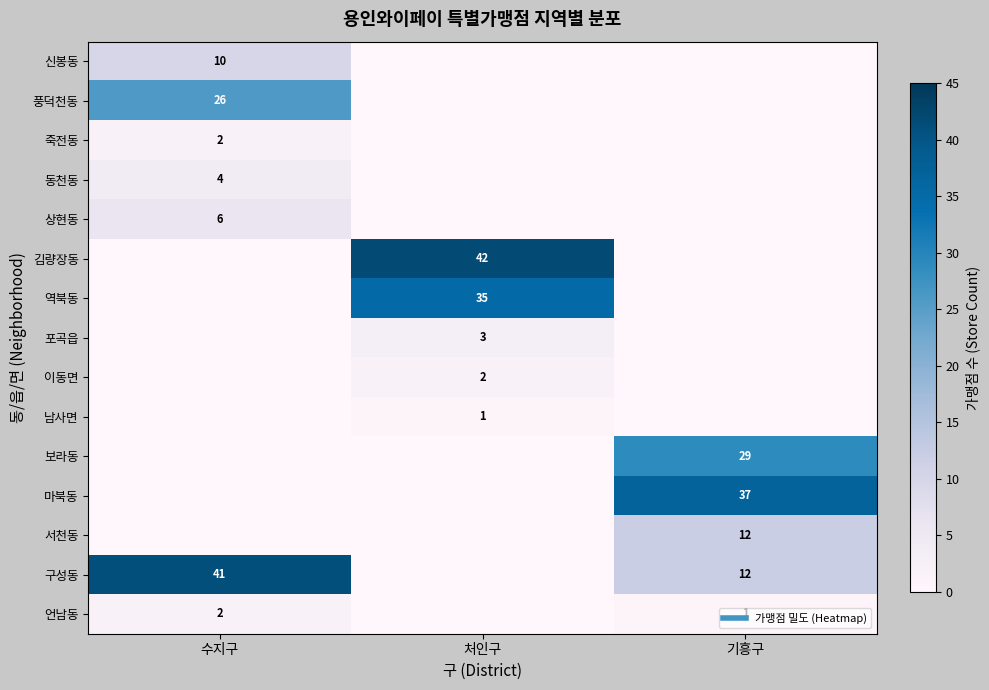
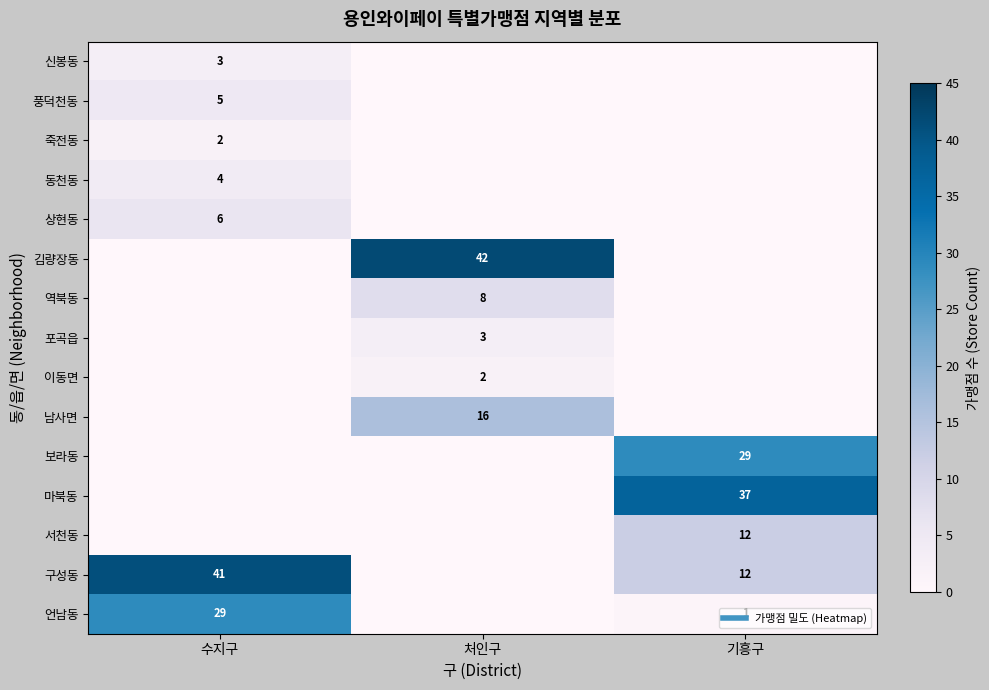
신봉동, 수지구: 10 -> 3
풍덕천동, 수지구: 26 -> 5
역북동, 처인구: 35 -> 8
남사면, 처인구: 1 -> 16
언남동, 수지구: 2 -> 29
